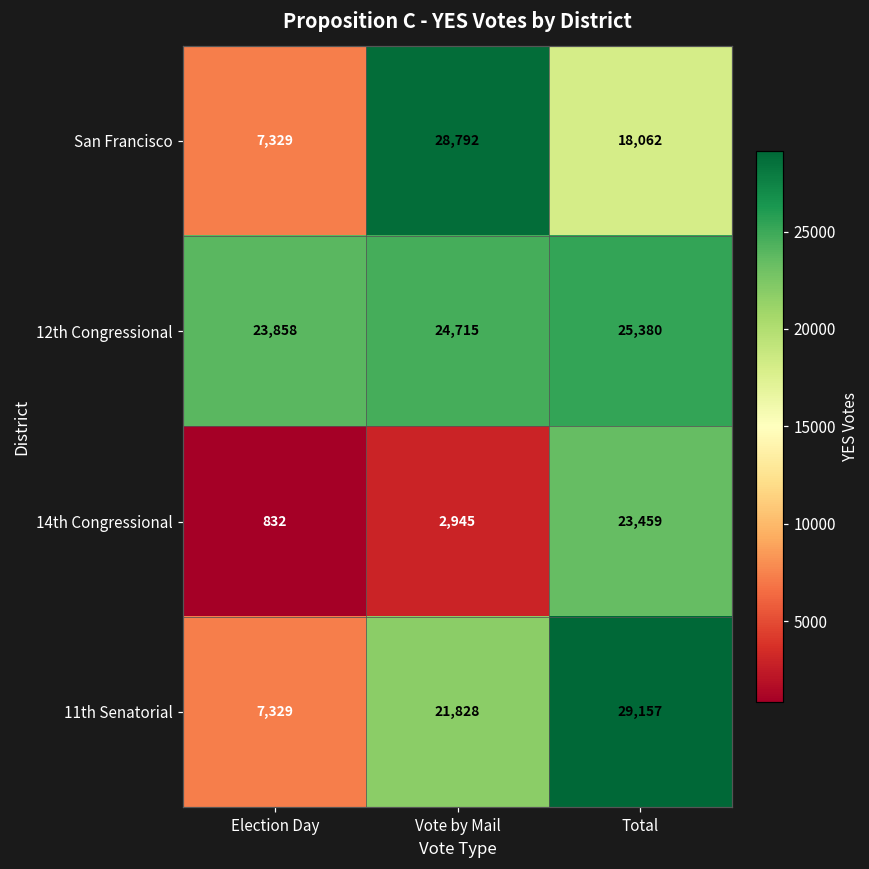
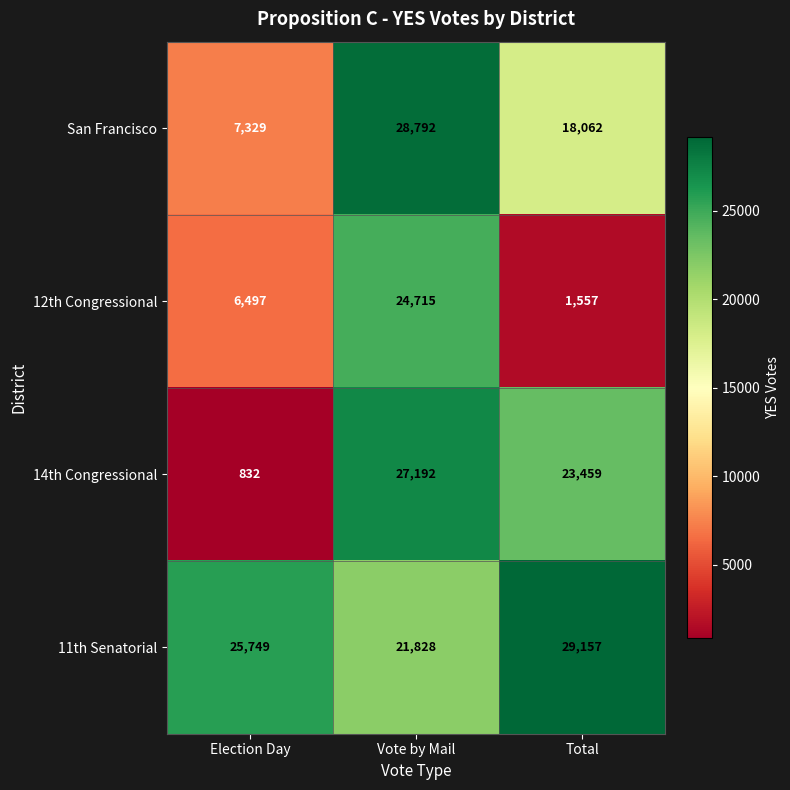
12th Congressional, Election Day: 23,858 -> 6,497
12th Congressional, Total: 25,380 -> 1,557
14th Congressional, Vote by Mail: 2,945 -> 27,192
11th Senatorial, Election Day: 7,329 -> 25,749
